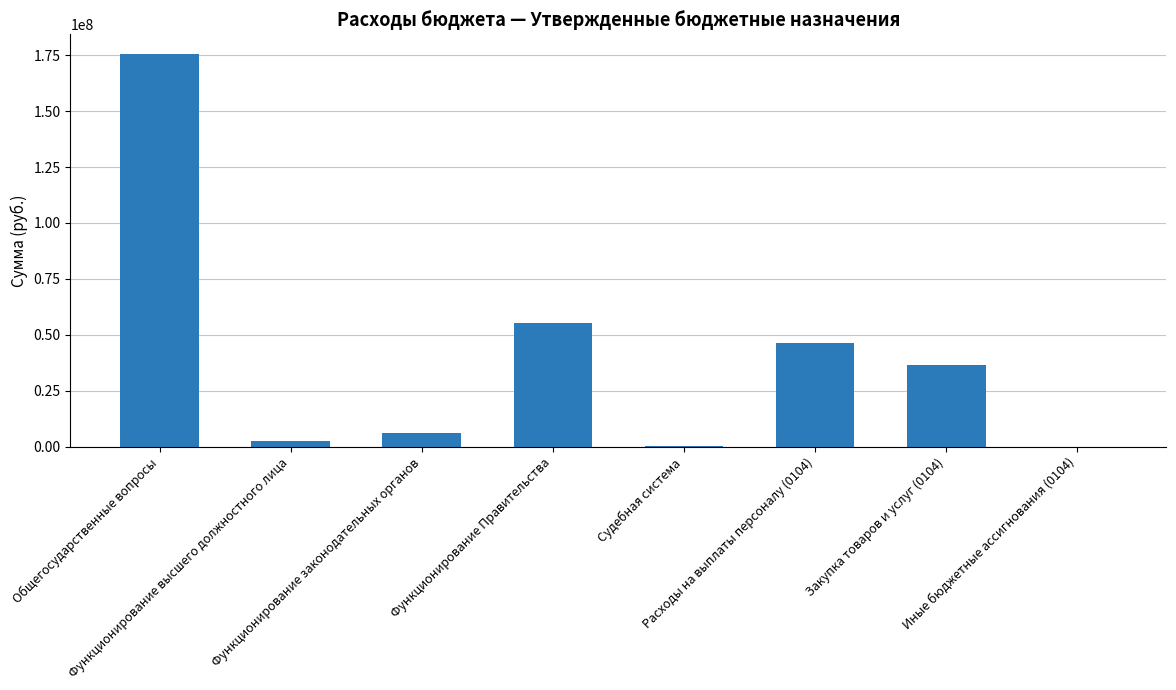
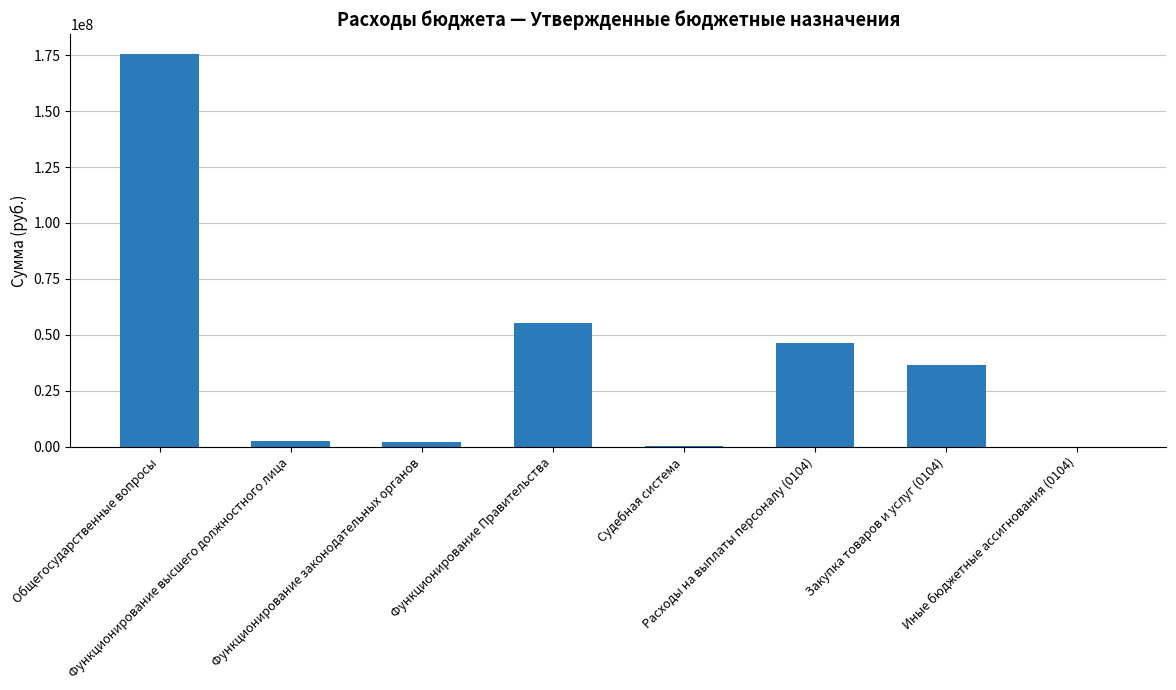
Функционирование законодательных органов: 6000000 -> 2000000
